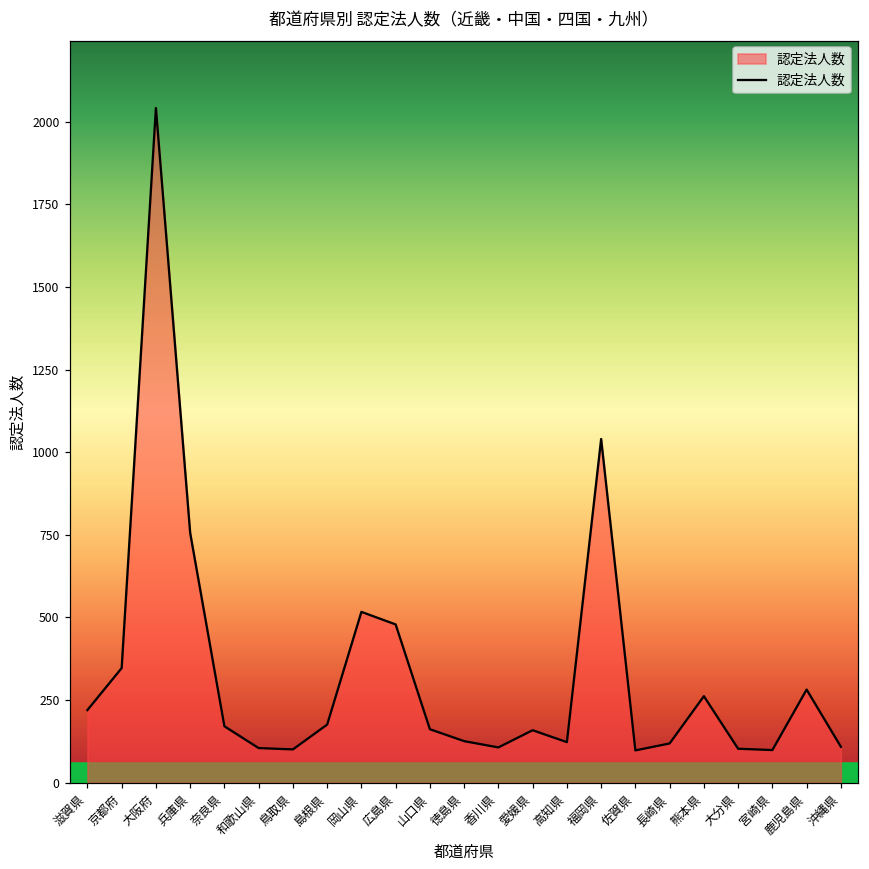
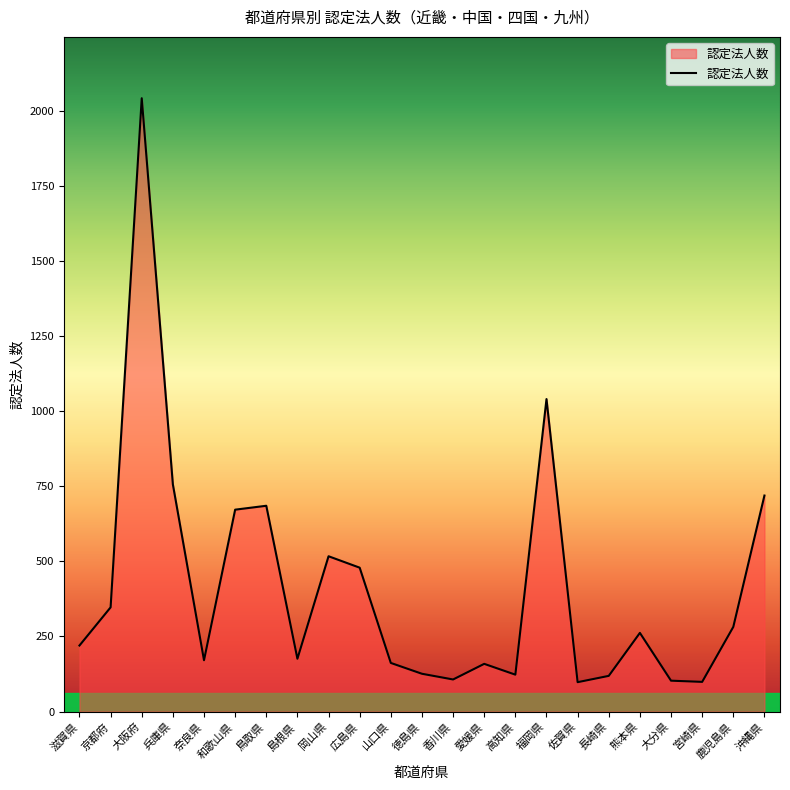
和歌山県: 110 -> 670
鳥取県: 100 -> 690
沖縄県: 110 -> 720
